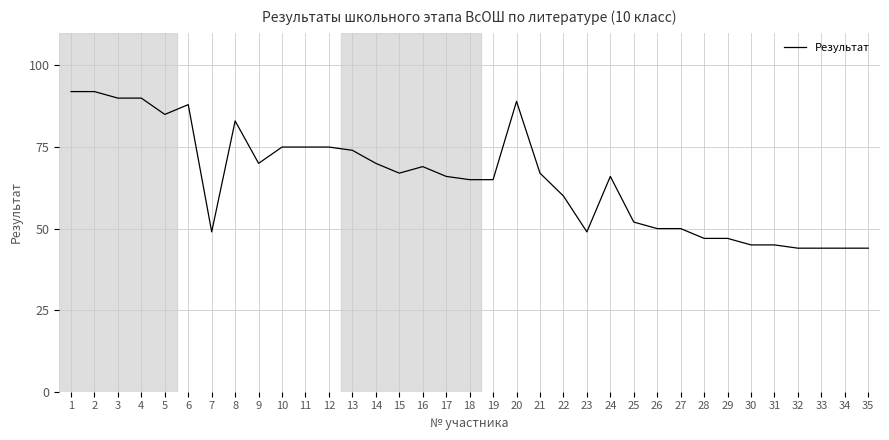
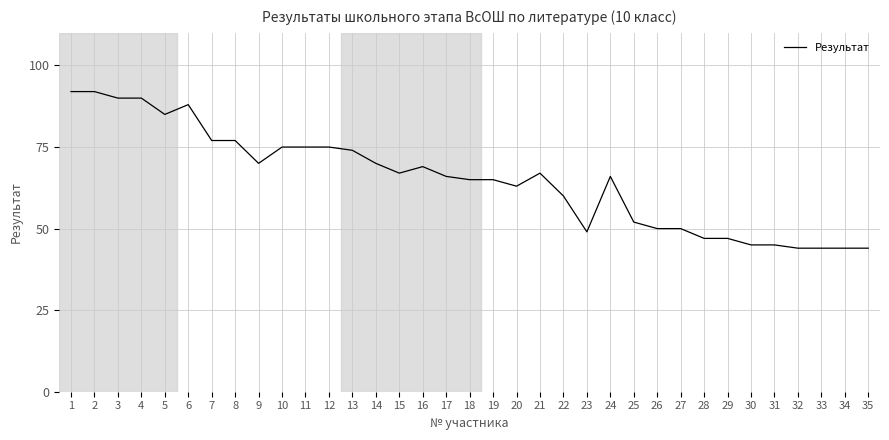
7: 49 -> 77
8: 83 -> 77
20: 89 -> 63
